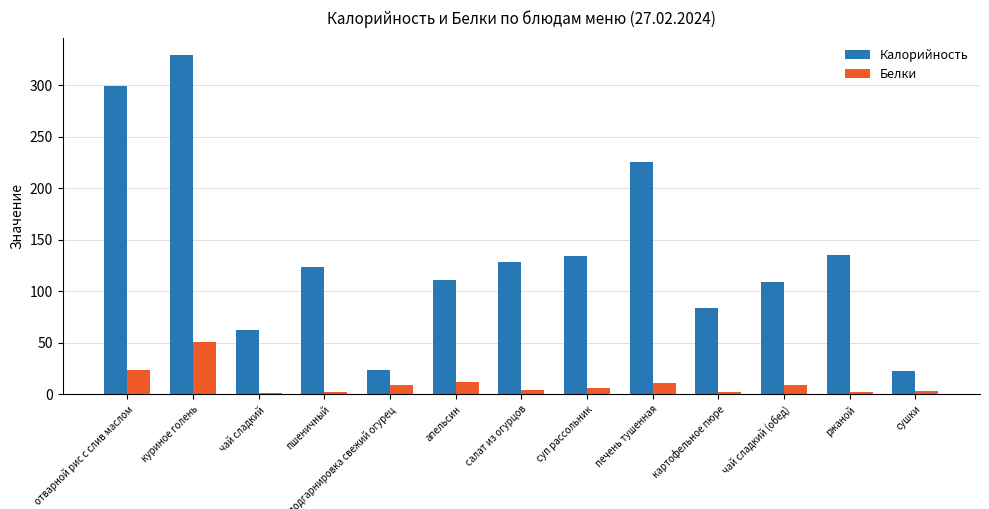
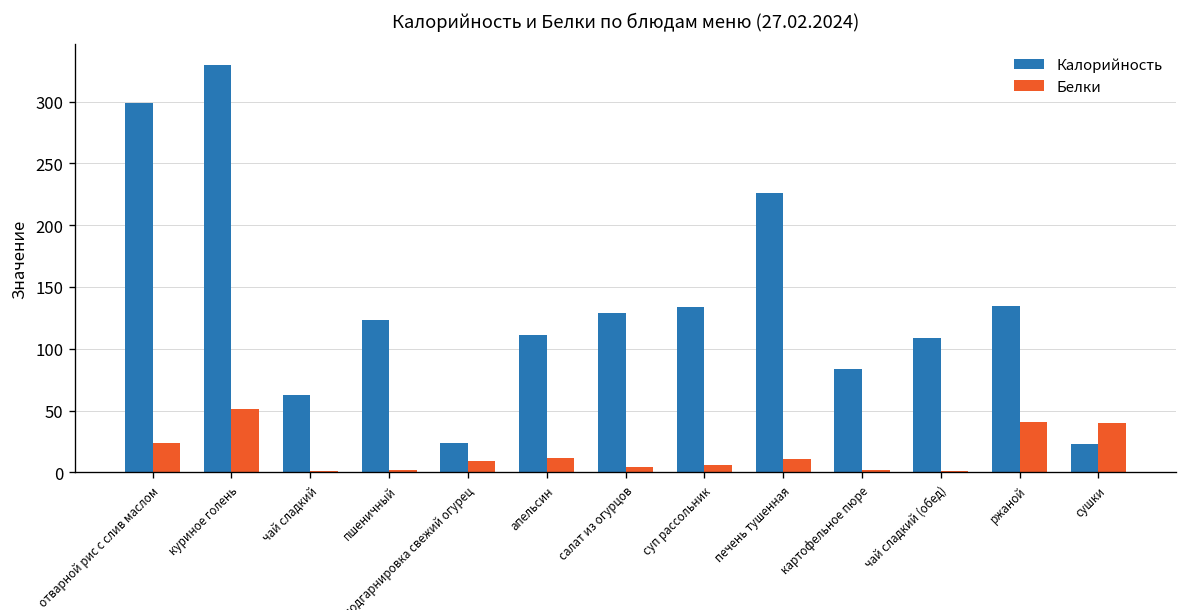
Белки, чай сладкий (обед): 9 -> 1
Белки, ржаной: 2 -> 41
Белки, сушки: 3 -> 40
